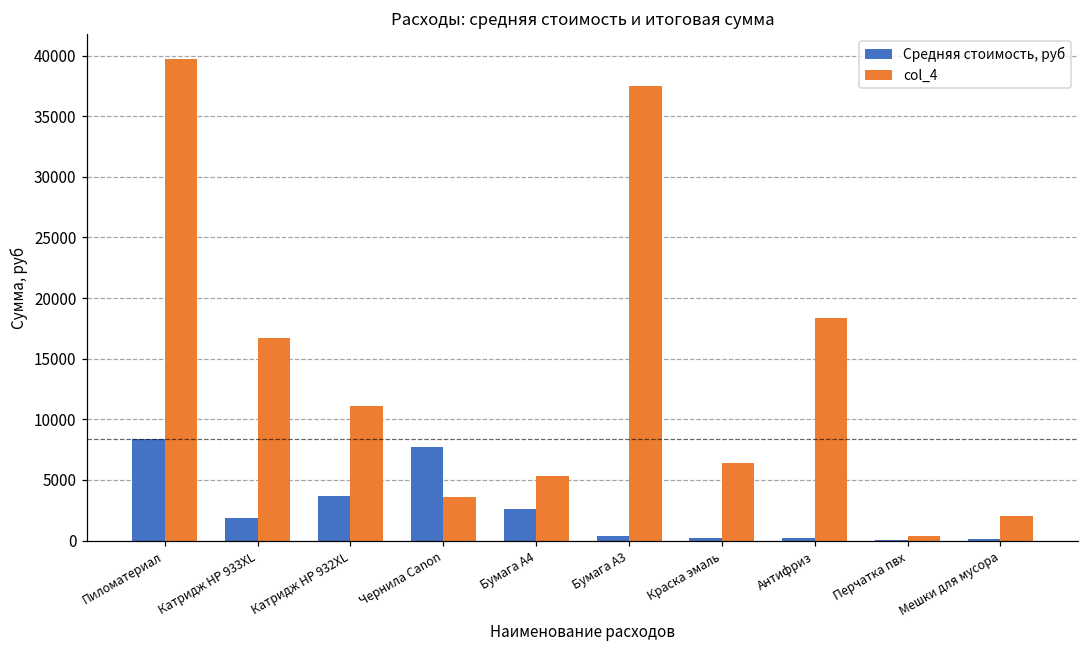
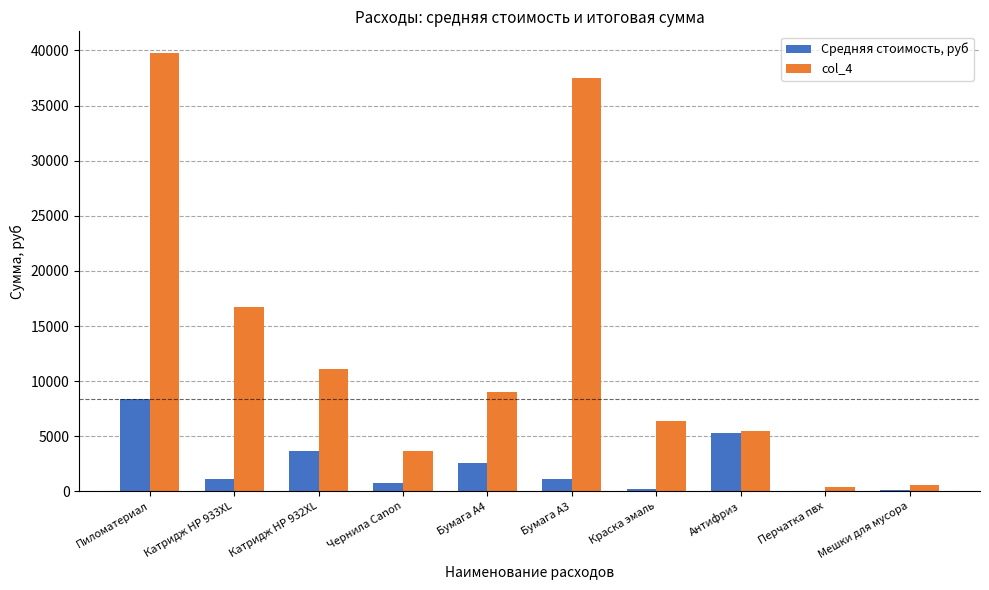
Средняя стоимость, руб, Катридж HP 933XL: 1900 -> 1100
Средняя стоимость, руб, Чернила Canon: 7700 -> 800
col_4, Бумага А4: 5300 -> 9000
Средняя стоимость, руб, Бумага А3: 400 -> 1200
Средняя стоимость, руб, Антифриз: 200 -> 5300
col_4, Антифриз: 18400 -> 5500
col_4, Мешки для мусора: 2000 -> 500
